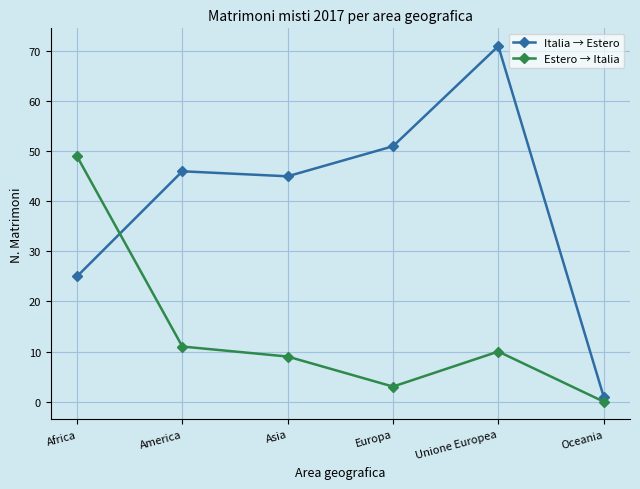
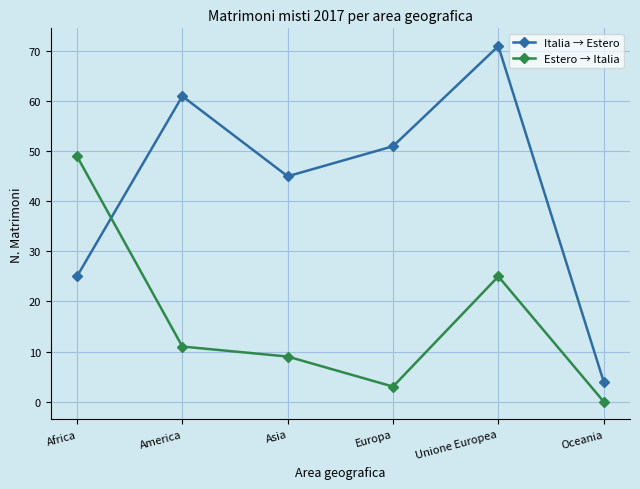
Italia → Estero, America: 46 -> 61
Estero → Italia, Unione Europea: 10 -> 25
Italia → Estero, Oceania: 1 -> 4
